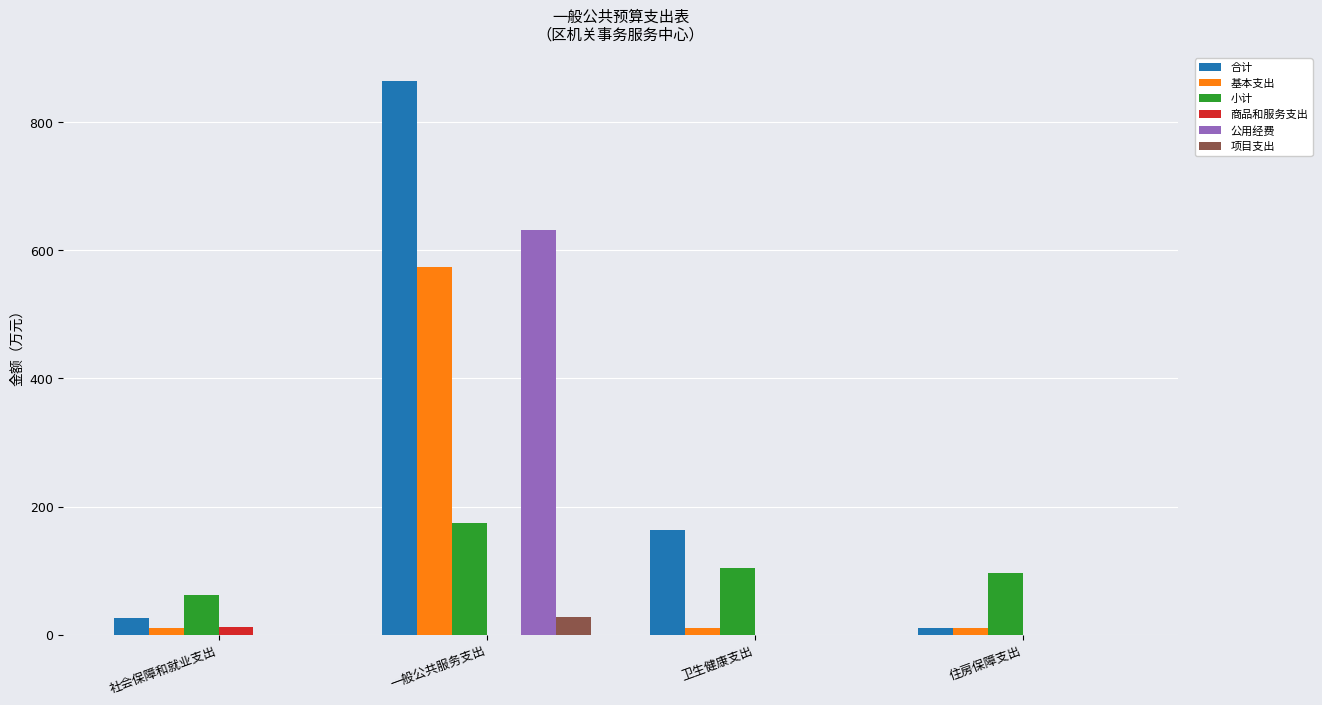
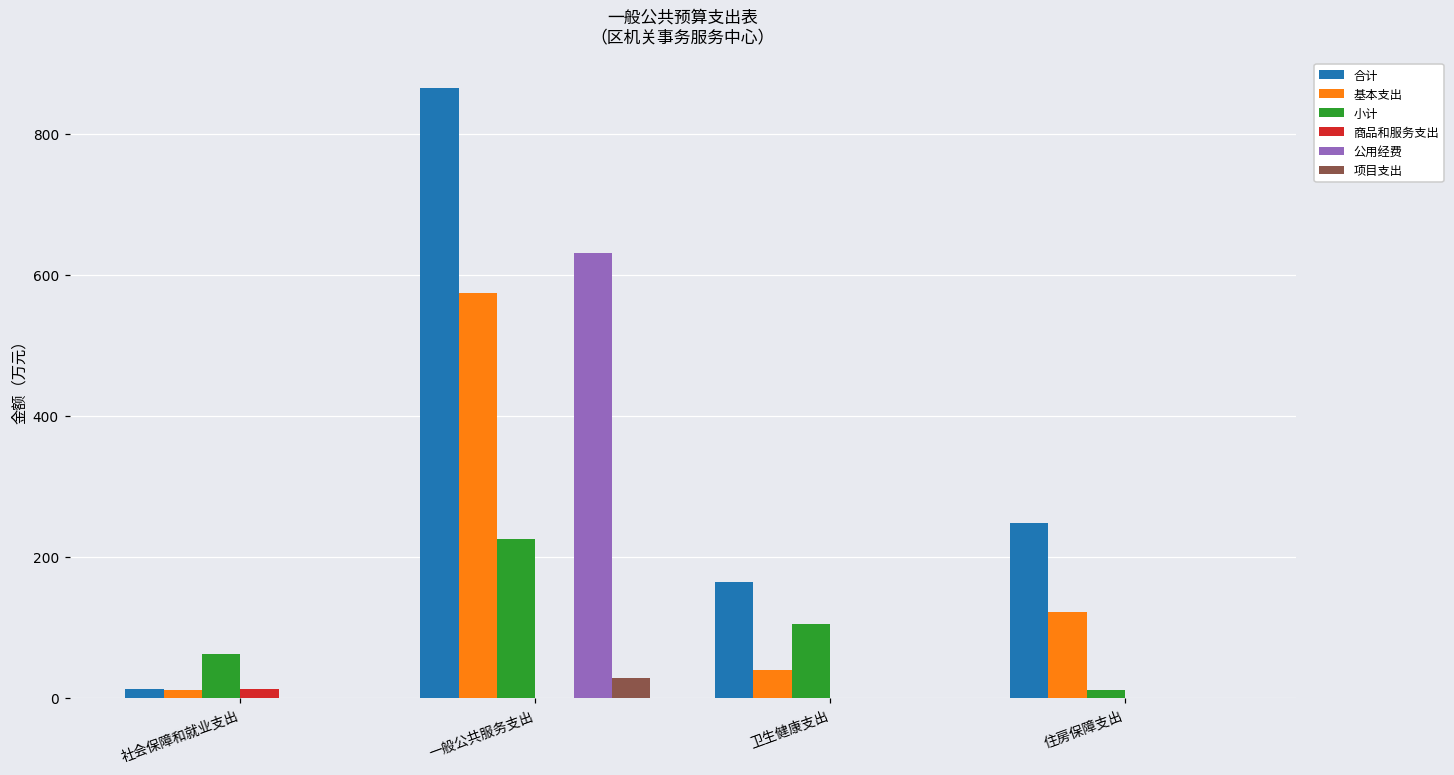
合计, 社会保障和就业支出: 30 -> 10
小计, 一般公共服务支出: 170 -> 230
基本支出, 卫生健康支出: 10 -> 40
合计, 住房保障支出: 10 -> 250
基本支出, 住房保障支出: 10 -> 120
小计, 住房保障支出: 100 -> 10
